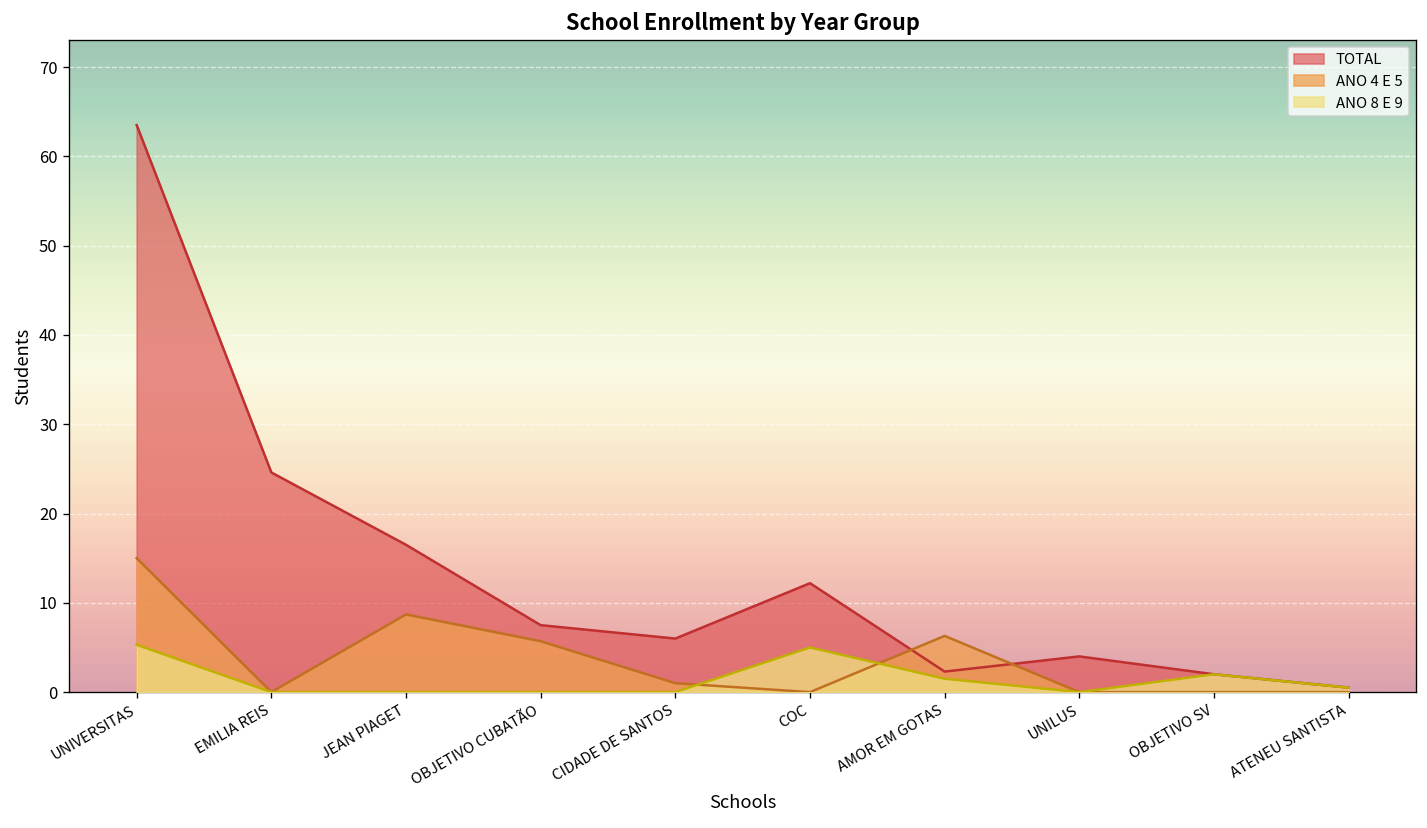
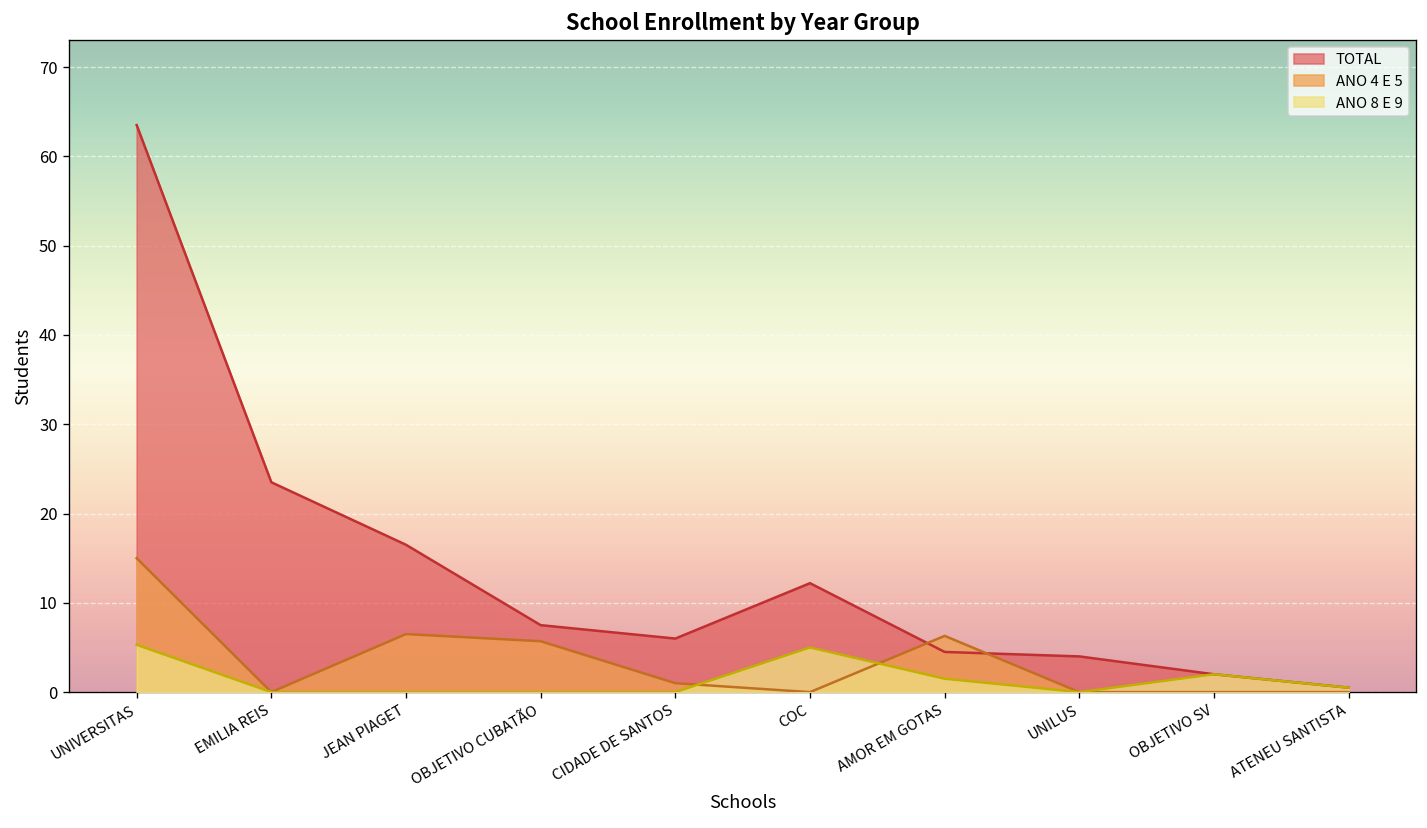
TOTAL, EMILIA REIS: 25 -> 24
ANO 4 E 5, JEAN PIAGET: 9 -> 7
TOTAL, AMOR EM GOTAS: 2 -> 5
